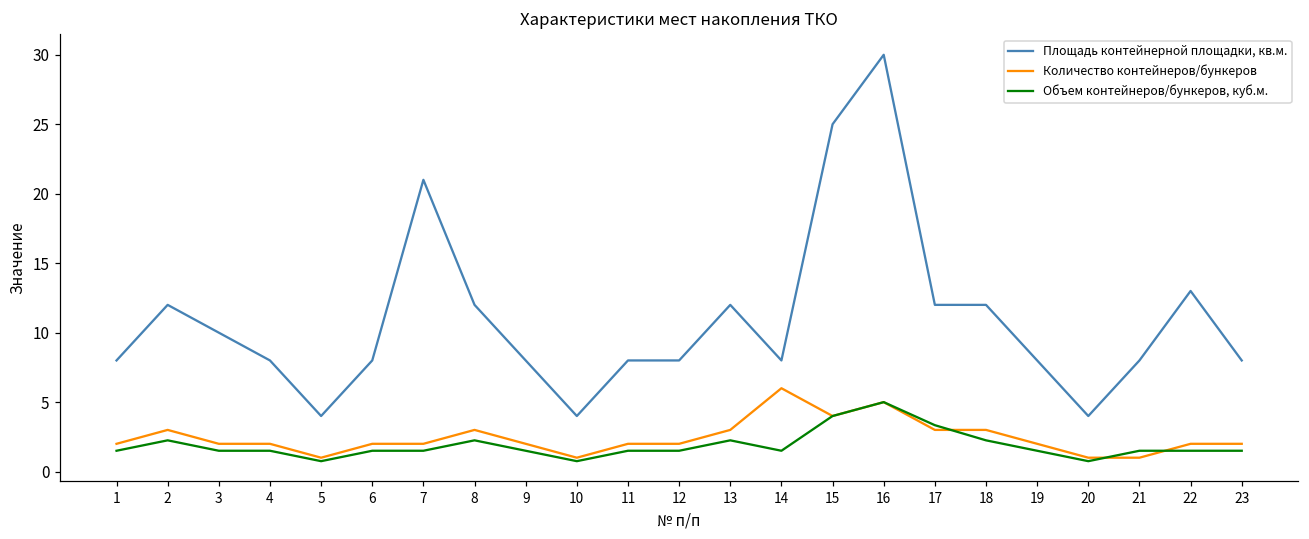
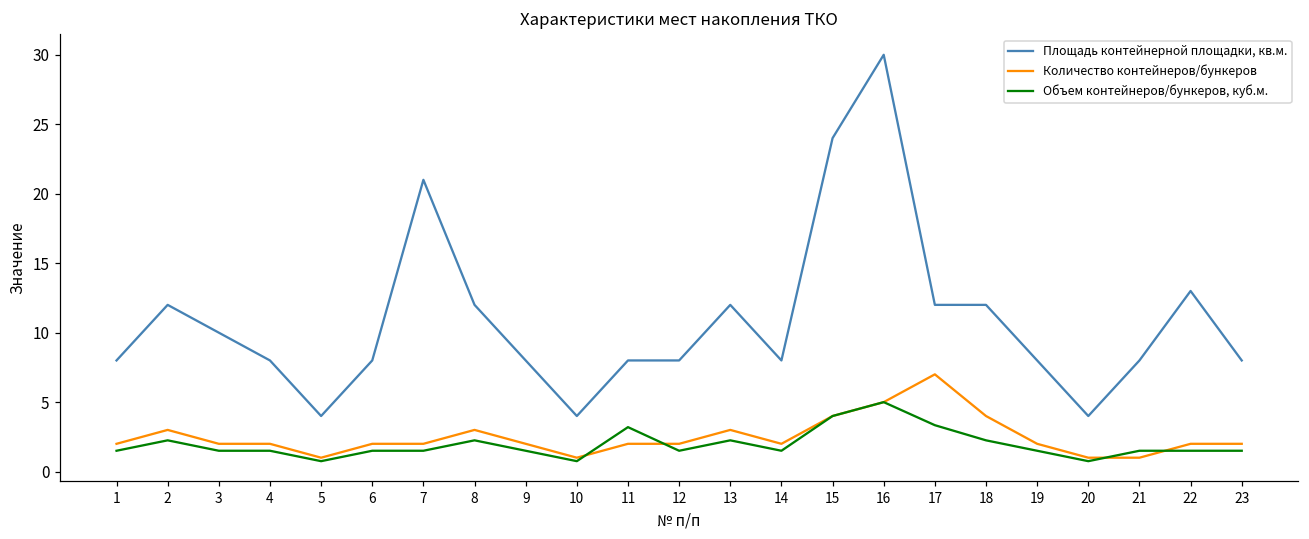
Объем контейнеров/бункеров, куб.м., 11: 1.5 -> 3.2
Количество контейнеров/бункеров, 14: 6 -> 2
Площадь контейнерной площадки, кв.м., 15: 25 -> 24
Количество контейнеров/бункеров, 17: 3 -> 7
Количество контейнеров/бункеров, 18: 3 -> 4
